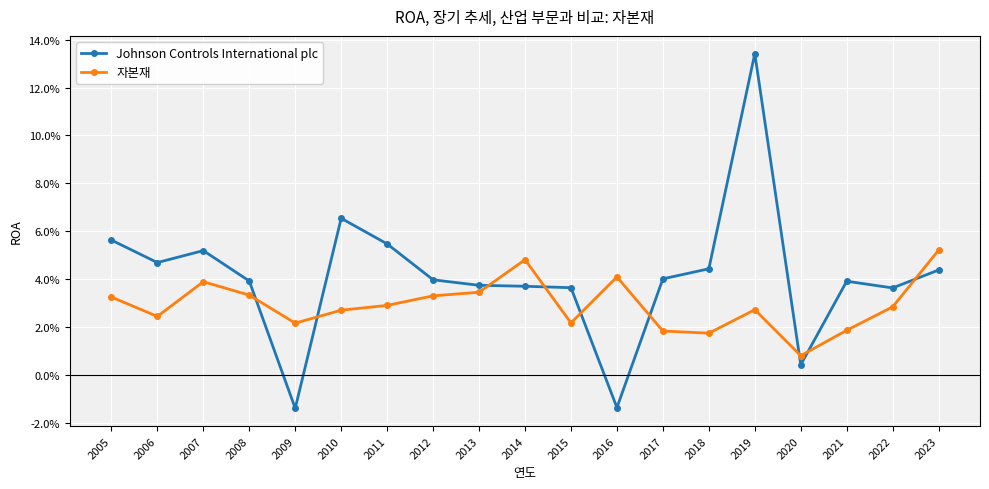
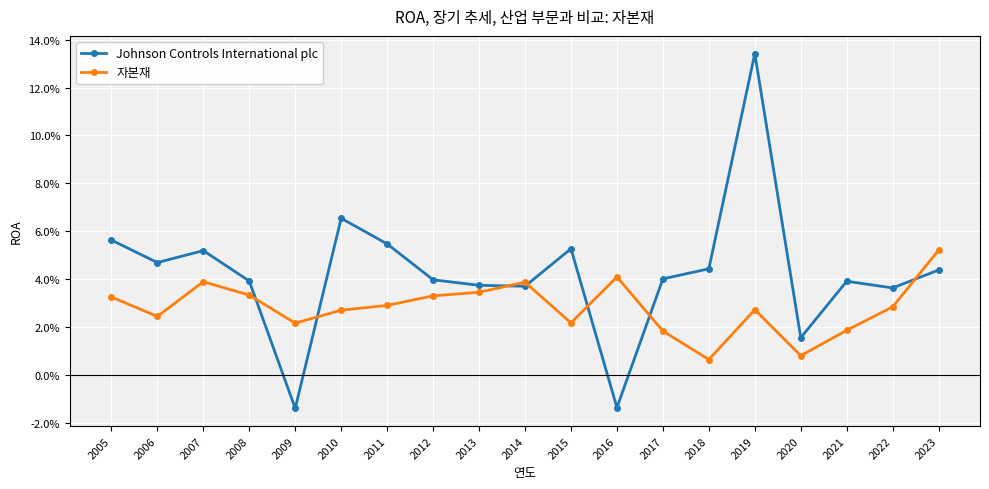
자본재, 2014: 4.8% -> 3.9%
Johnson Controls International plc, 2015: 3.6% -> 5.3%
자본재, 2018: 1.7% -> 0.6%
Johnson Controls International plc, 2020: 0.4% -> 1.6%
